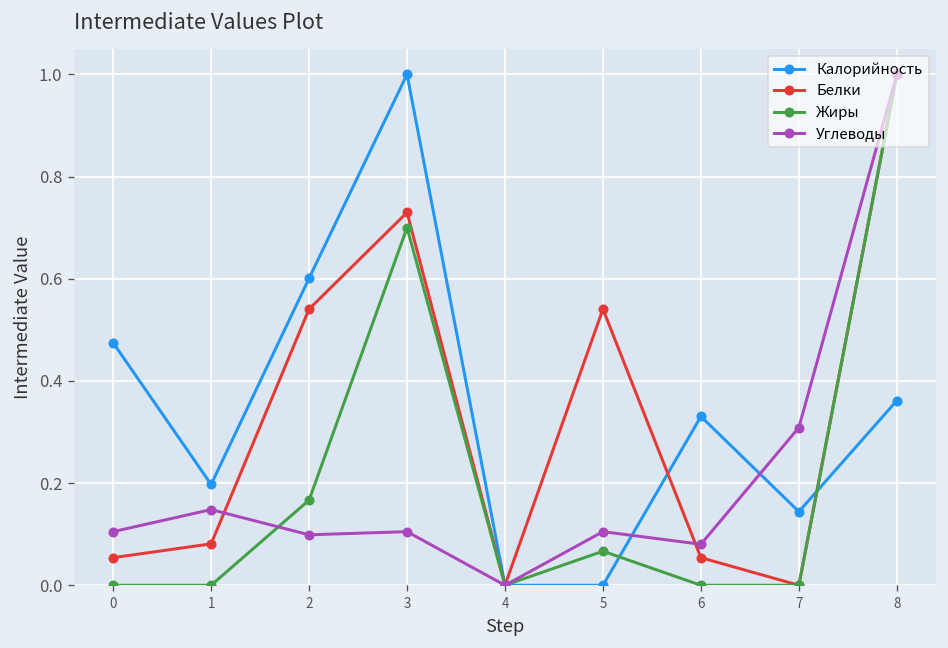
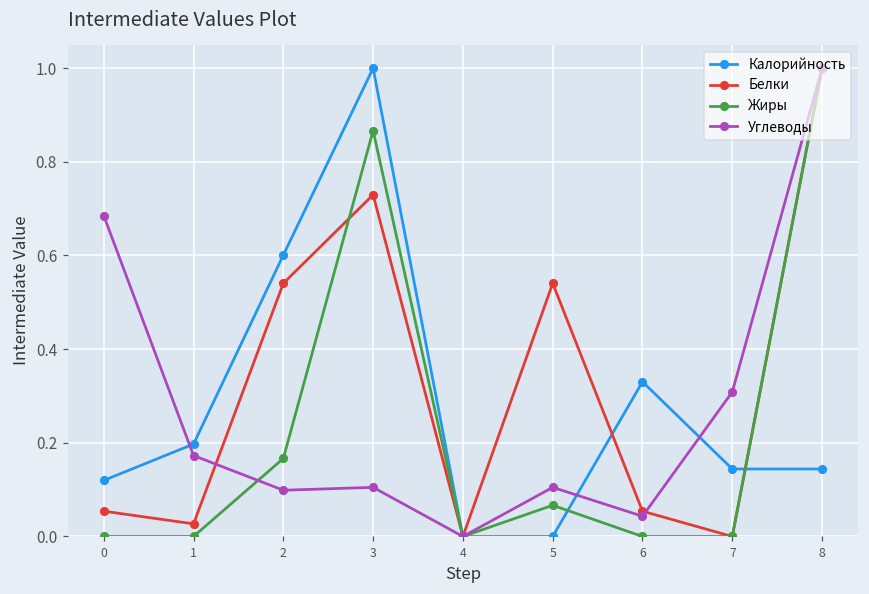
Калорийность, 0: 0.47 -> 0.12
Углеводы, 0: 0.10 -> 0.69
Белки, 1: 0.08 -> 0.03
Углеводы, 1: 0.15 -> 0.17
Жиры, 3: 0.70 -> 0.87
Углеводы, 6: 0.08 -> 0.04
Калорийность, 8: 0.36 -> 0.14
